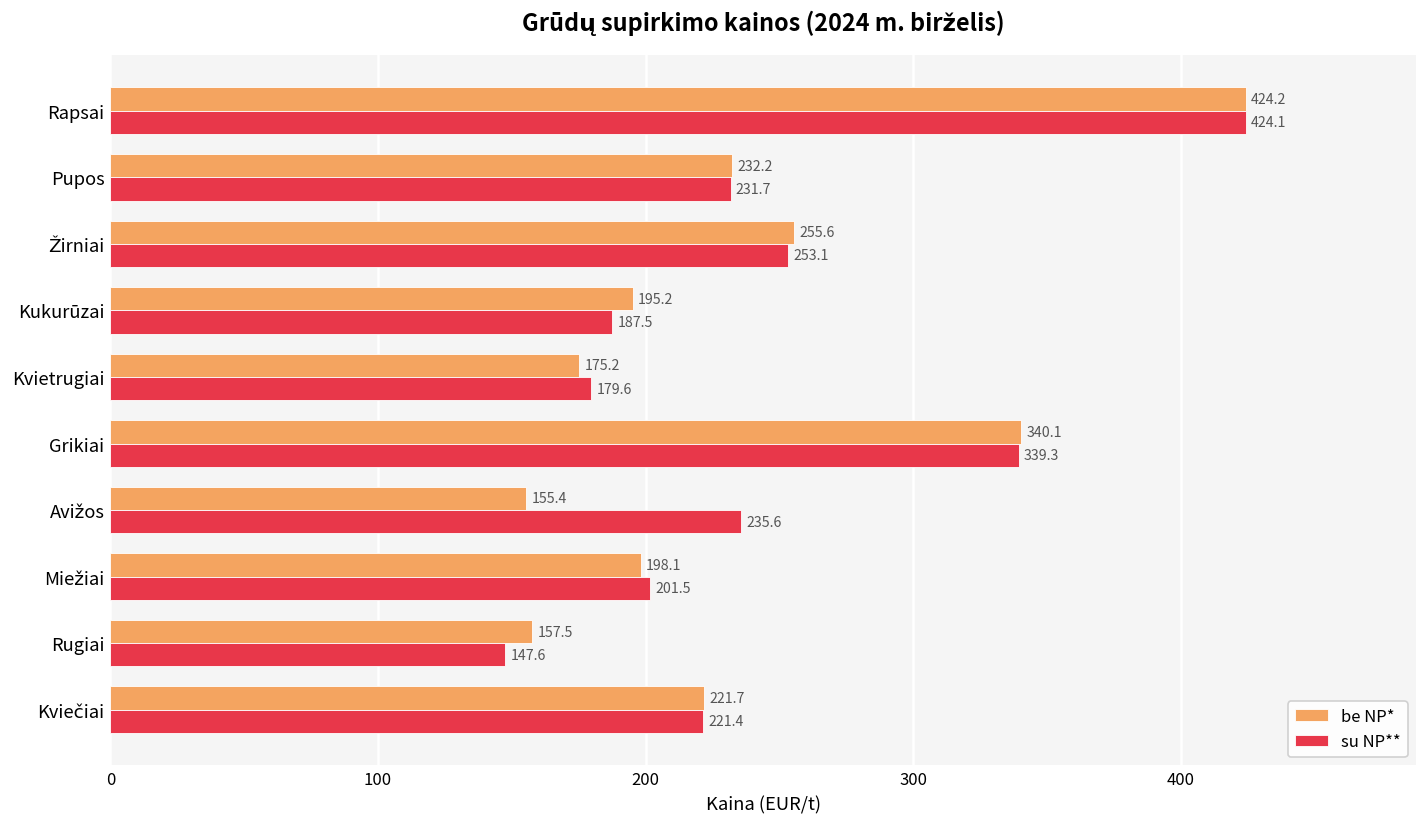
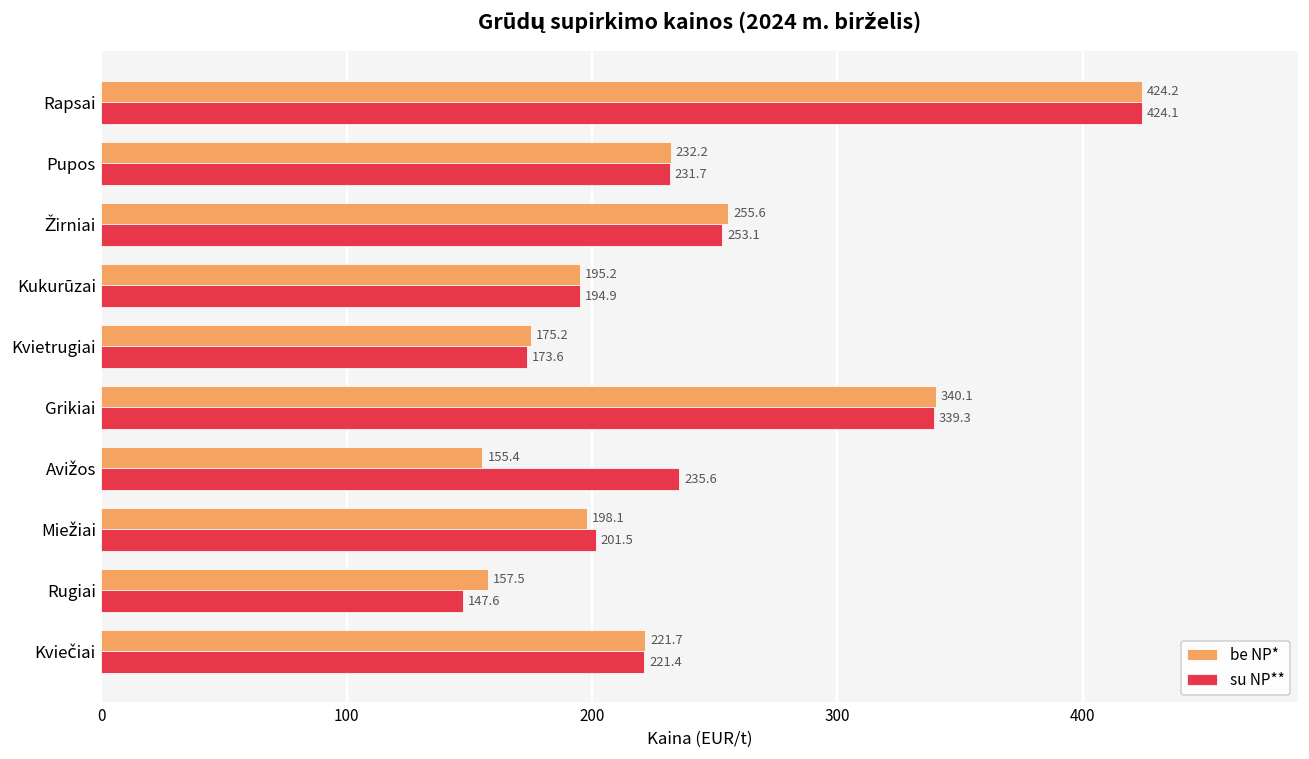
su NP**, Kukurūzai: 187.5 -> 194.9
su NP**, Kvietrugiai: 179.6 -> 173.6
